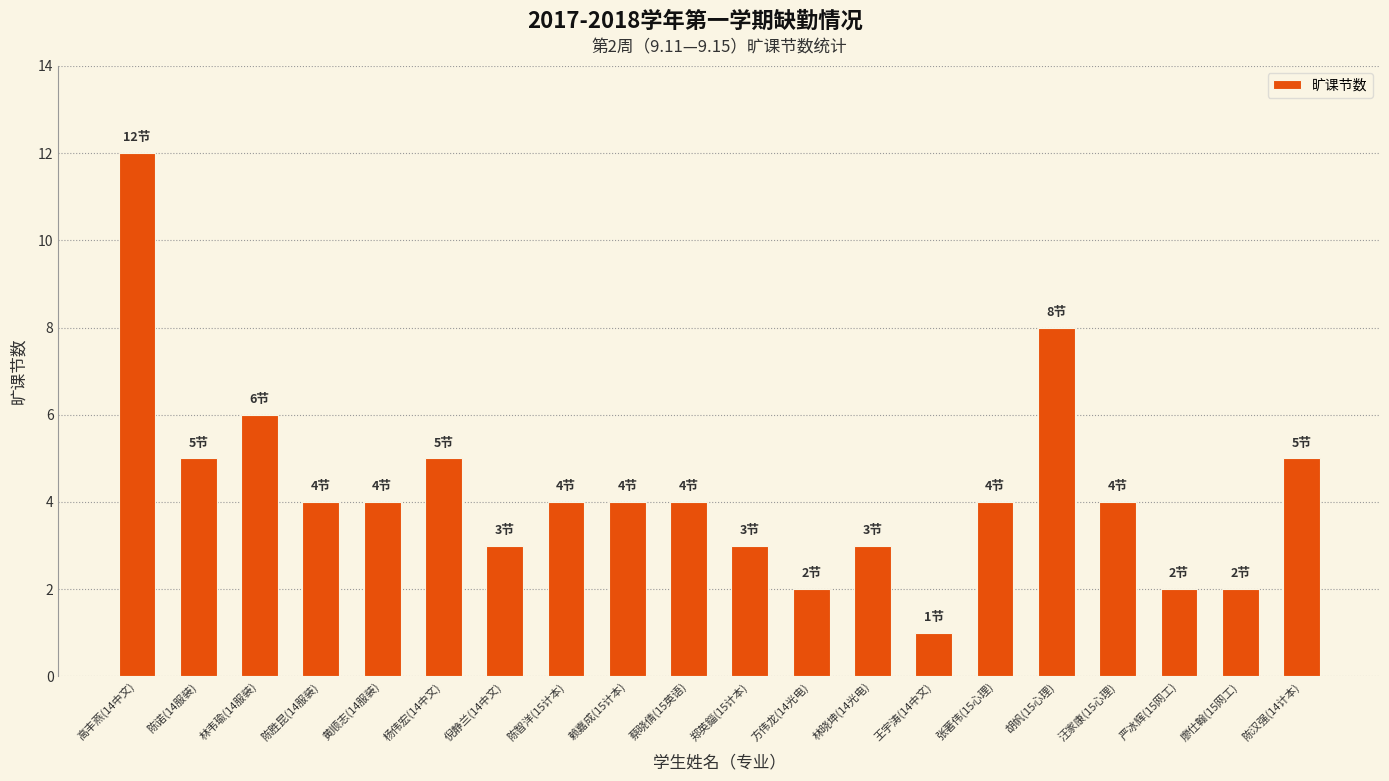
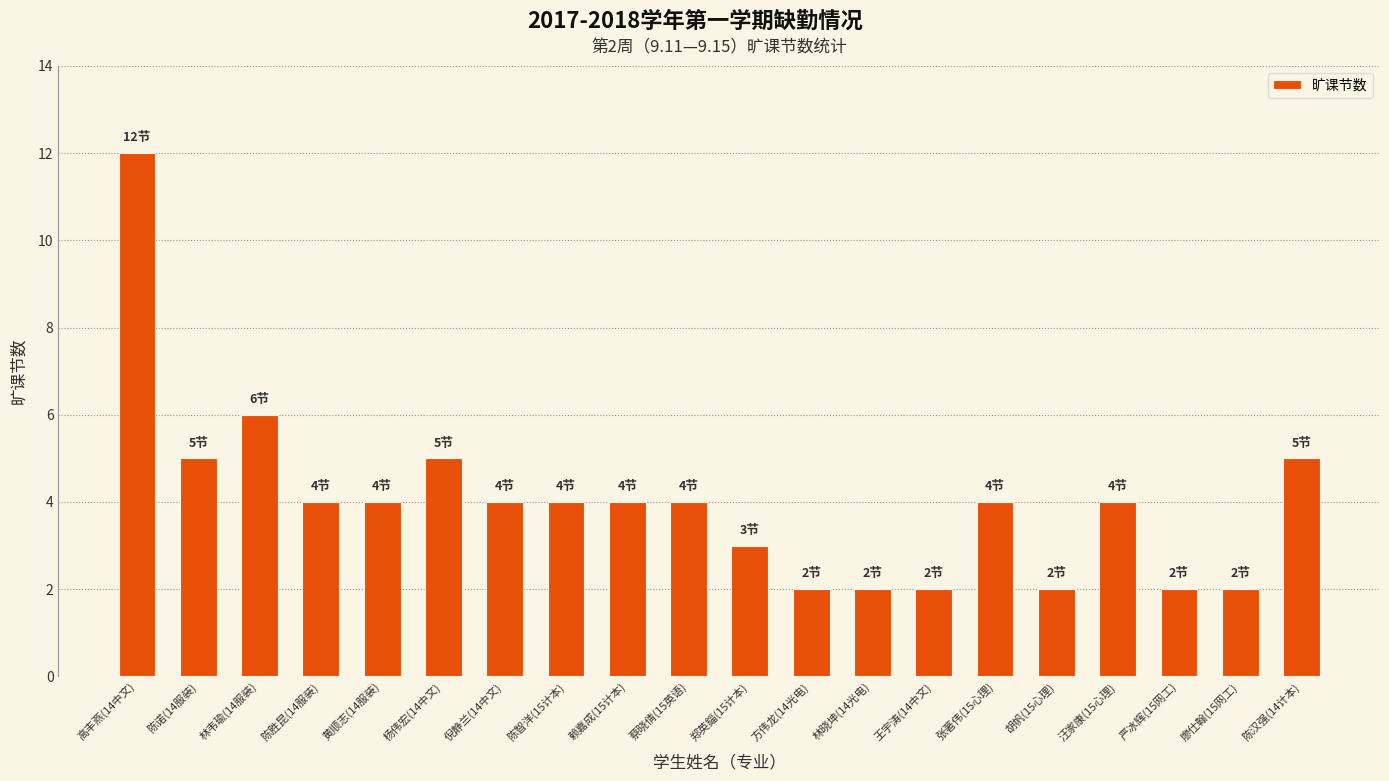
倪静兰(14中文): 3节 -> 4节
林晓坤(14光电): 3节 -> 2节
王宇涛(14中文): 1节 -> 2节
胡帆(15心理): 8节 -> 2节
